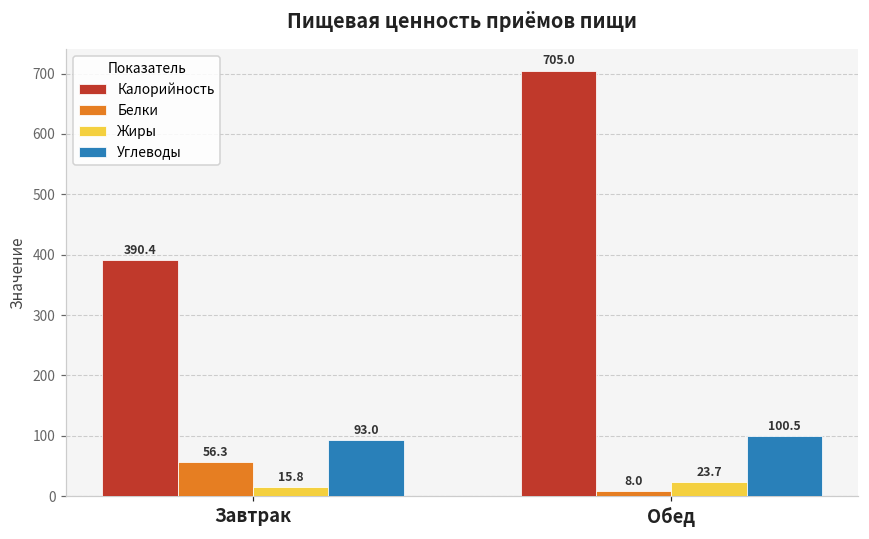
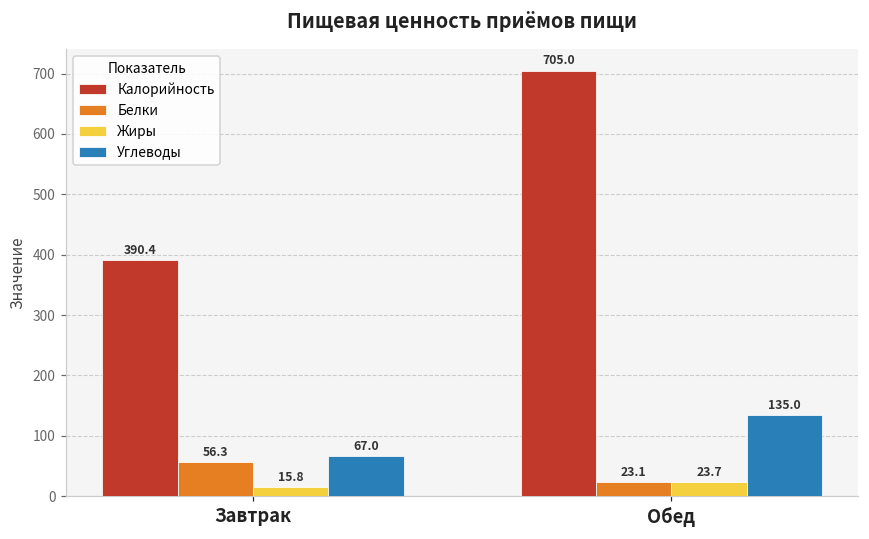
Углеводы, Завтрак: 93.0 -> 67.0
Белки, Обед: 8.0 -> 23.1
Углеводы, Обед: 100.5 -> 135.0
